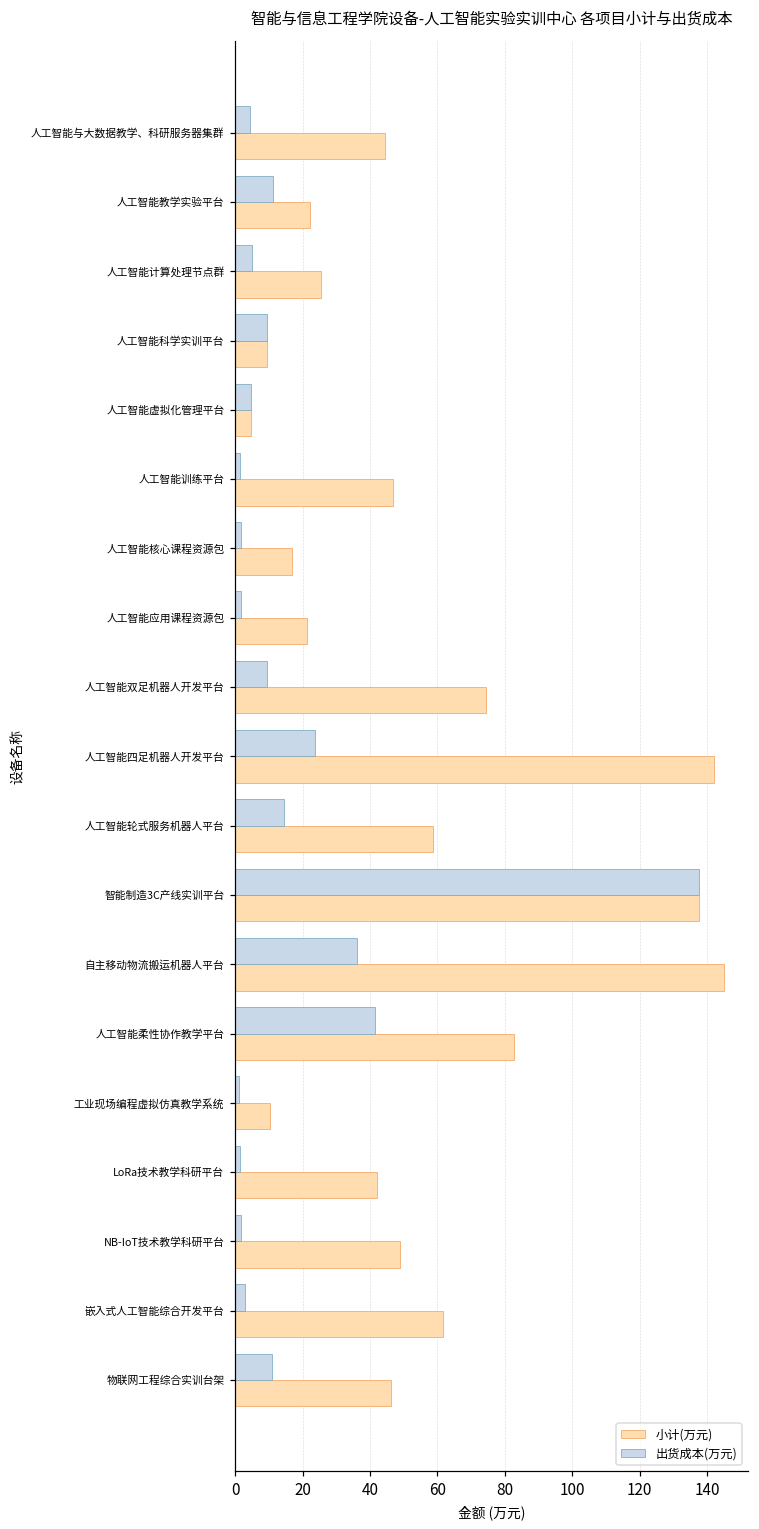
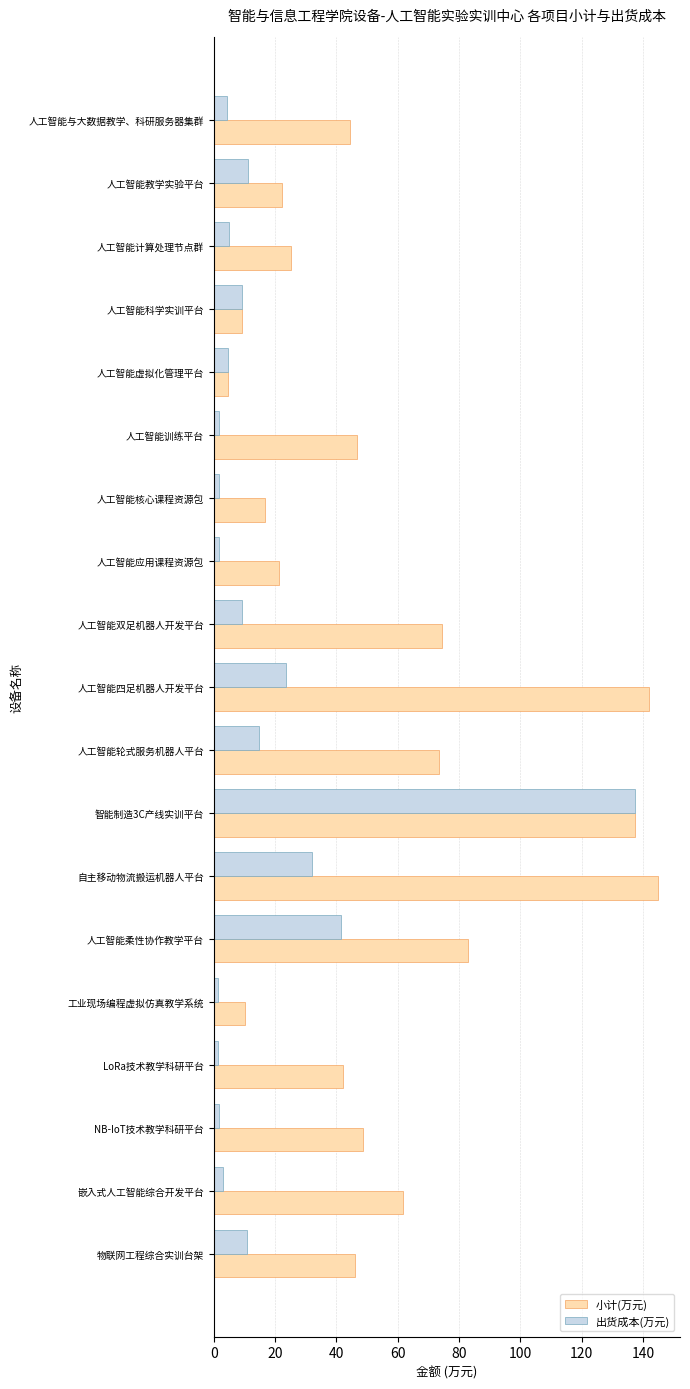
小计(万元), 人工智能轮式服务机器人平台: 59 -> 73
出货成本(万元), 自主移动物流搬运机器人平台: 36 -> 32
